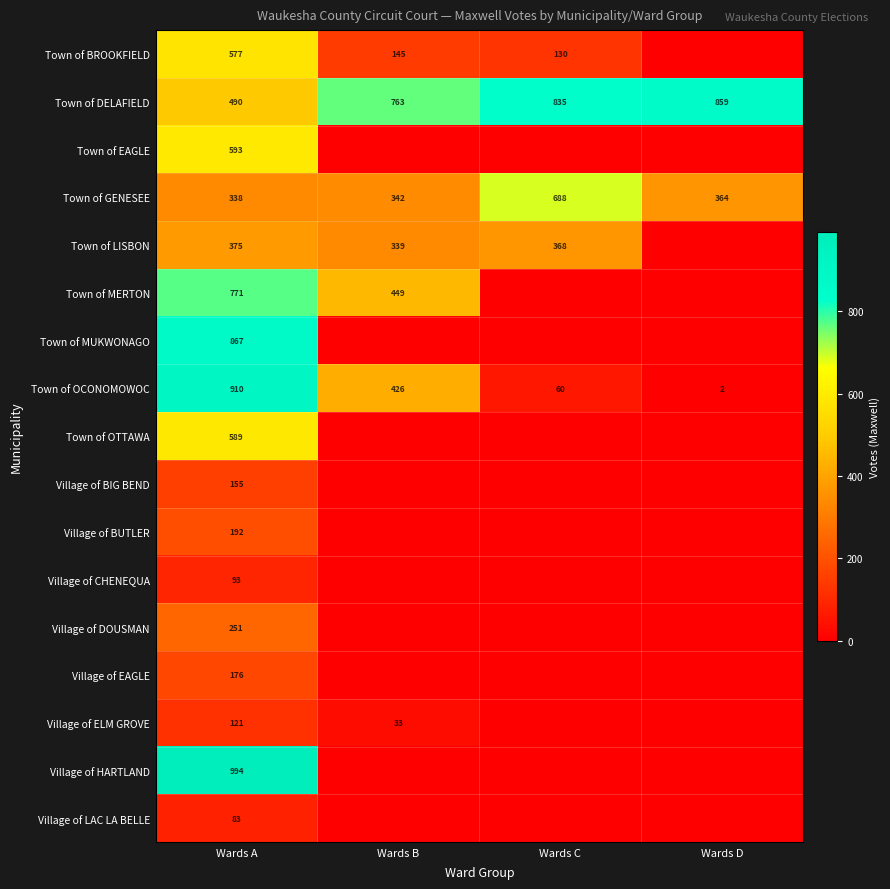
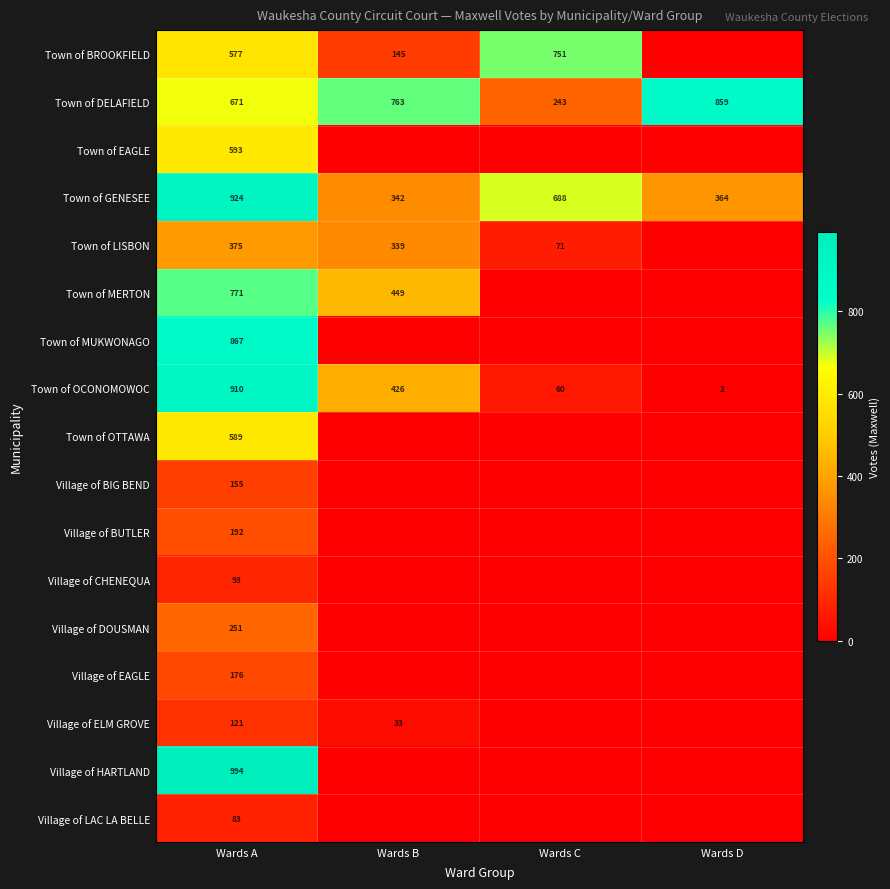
Town of BROOKFIELD, Wards C: 130 -> 751
Town of DELAFIELD, Wards A: 490 -> 671
Town of DELAFIELD, Wards C: 835 -> 243
Town of GENESEE, Wards A: 338 -> 924
Town of LISBON, Wards C: 368 -> 71
